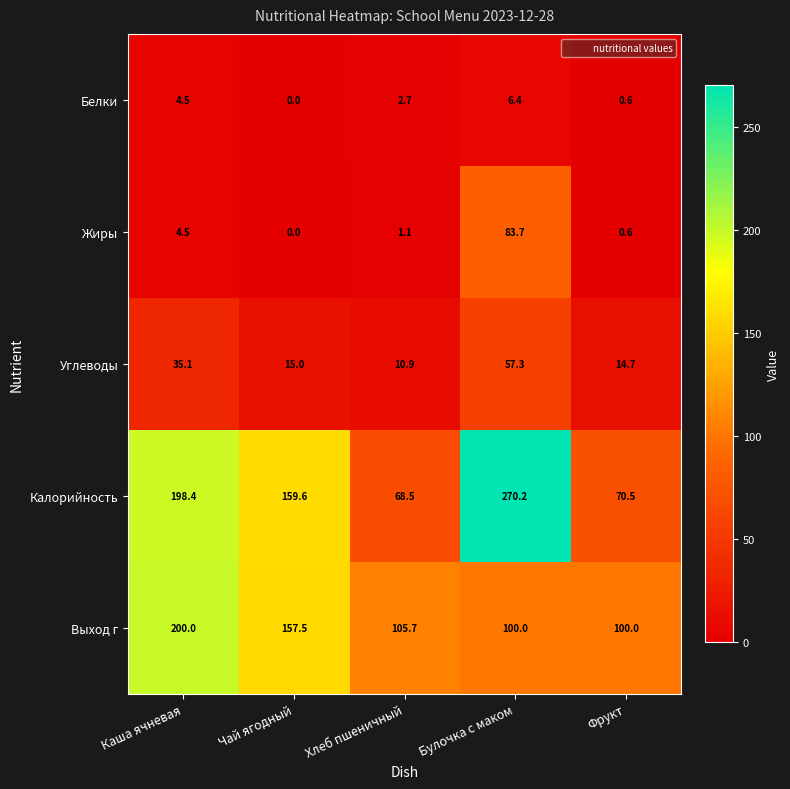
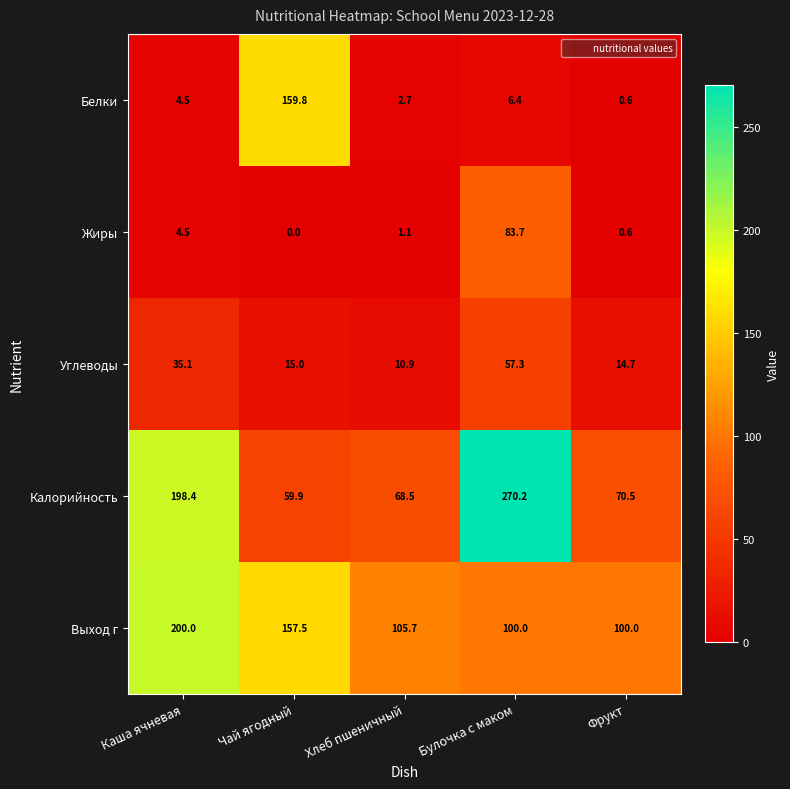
Белки, Чай ягодный: 0.0 -> 159.8
Калорийность, Чай ягодный: 159.6 -> 59.9
